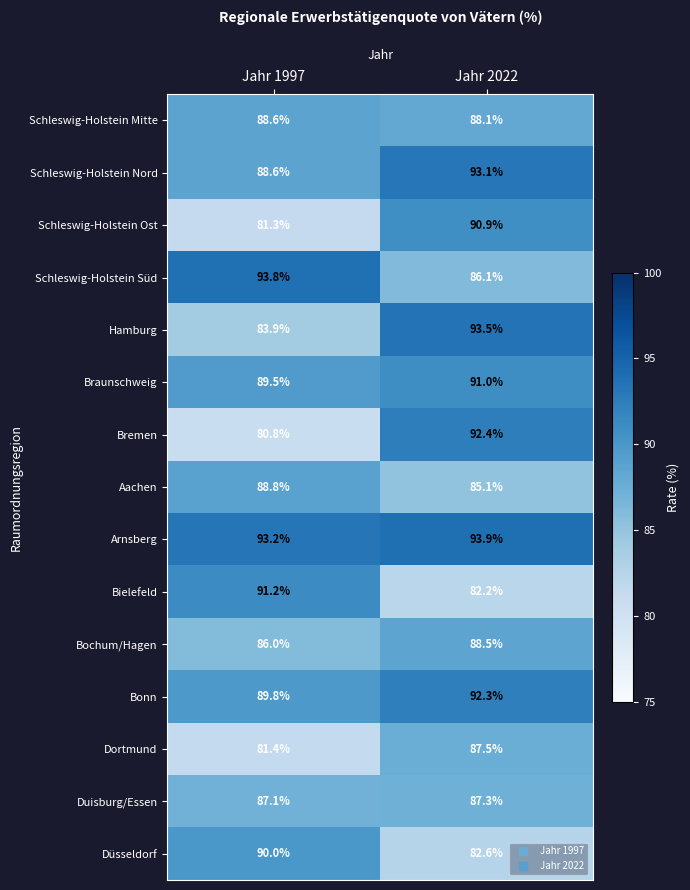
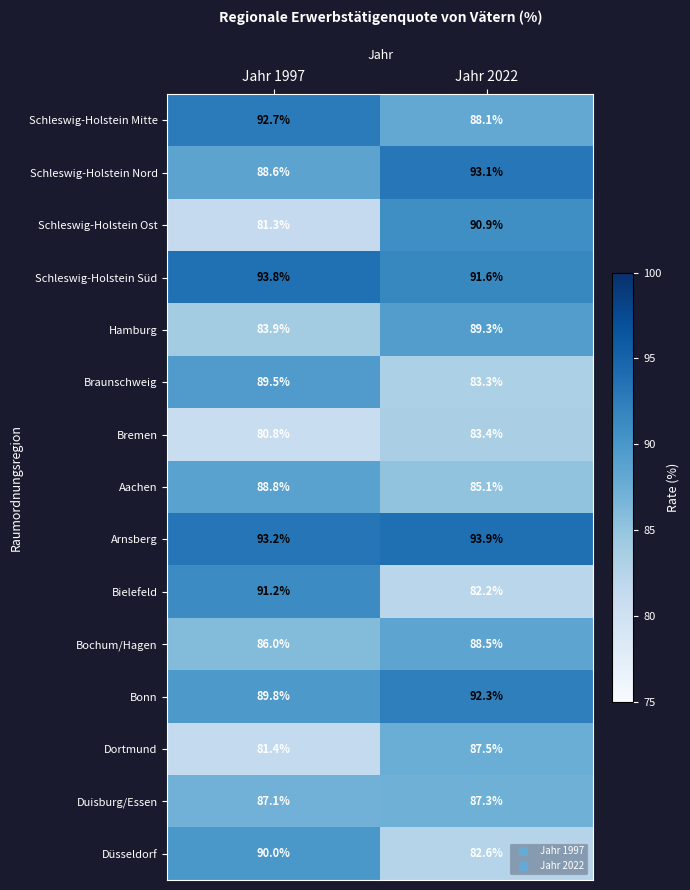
Schleswig-Holstein Mitte, Jahr 1997: 88.6% -> 92.7%
Schleswig-Holstein Süd, Jahr 2022: 86.1% -> 91.6%
Hamburg, Jahr 2022: 93.5% -> 89.3%
Braunschweig, Jahr 2022: 91.0% -> 83.3%
Bremen, Jahr 2022: 92.4% -> 83.4%
